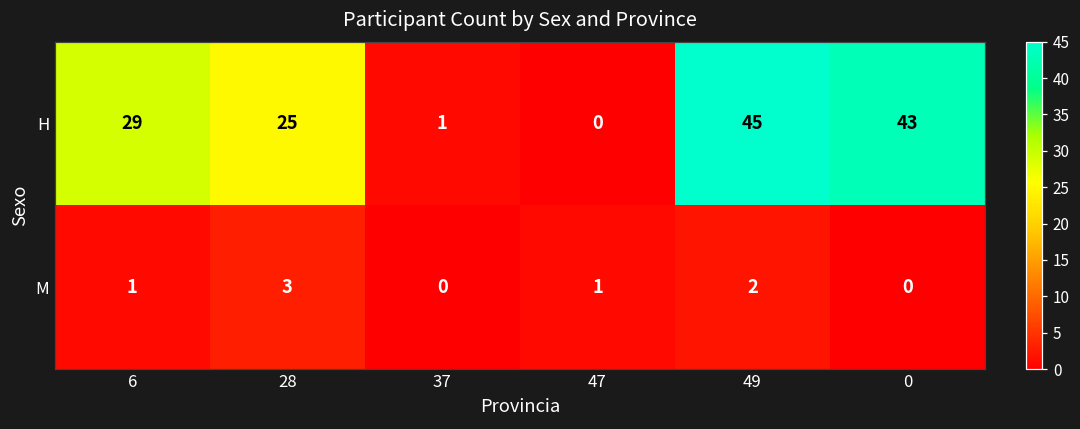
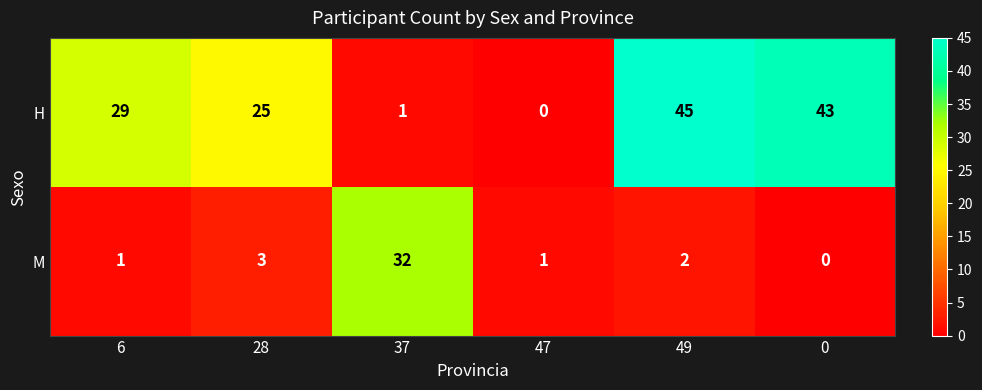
M, 37: 0 -> 32
